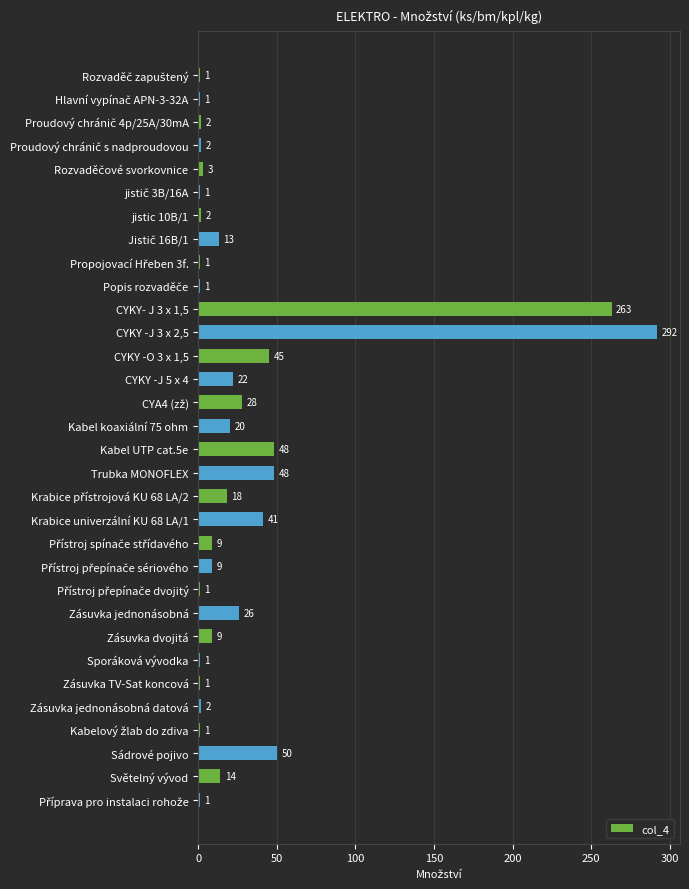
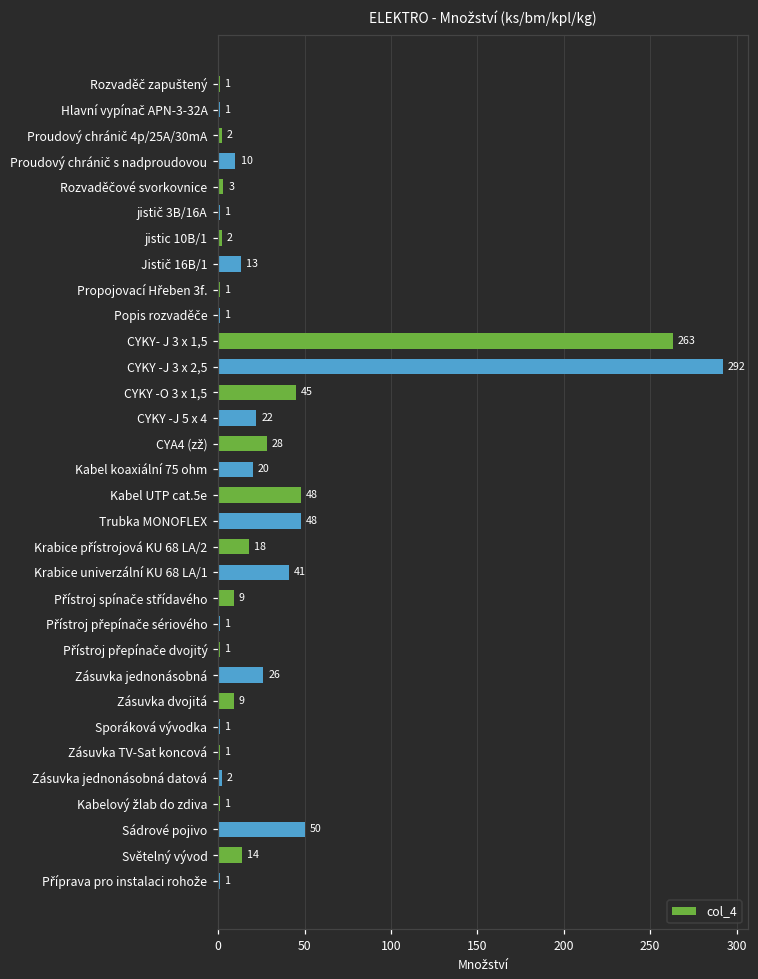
Proudový chránič s nadproudovou: 2 -> 10
Přístroj přepínače sériového: 9 -> 1
